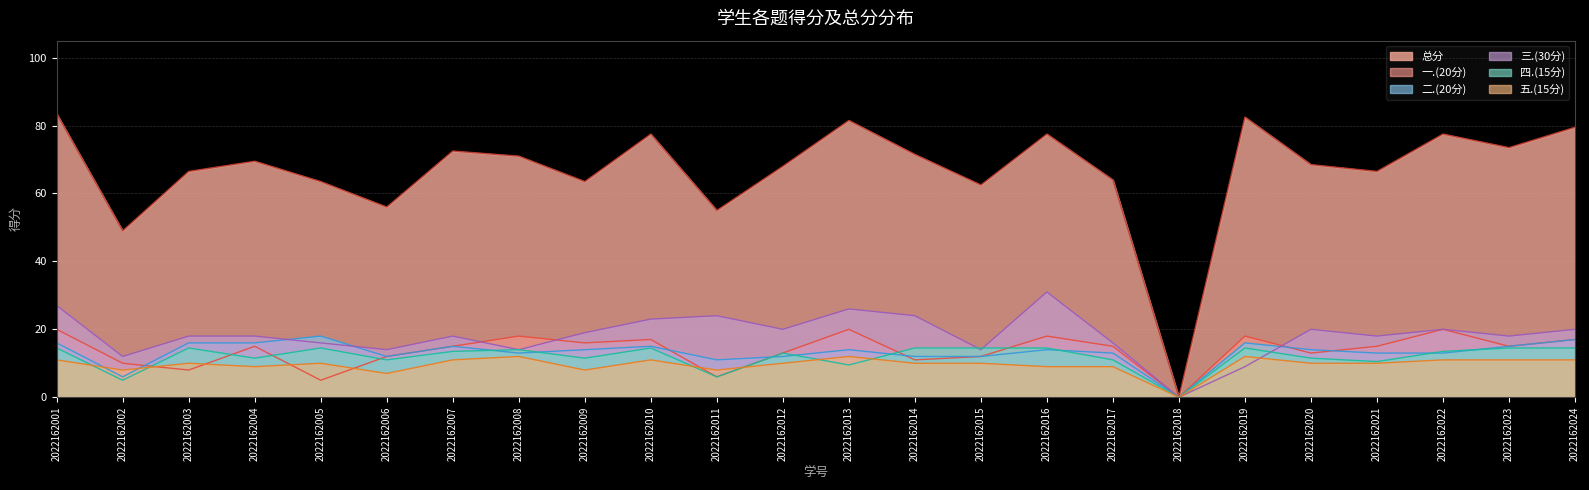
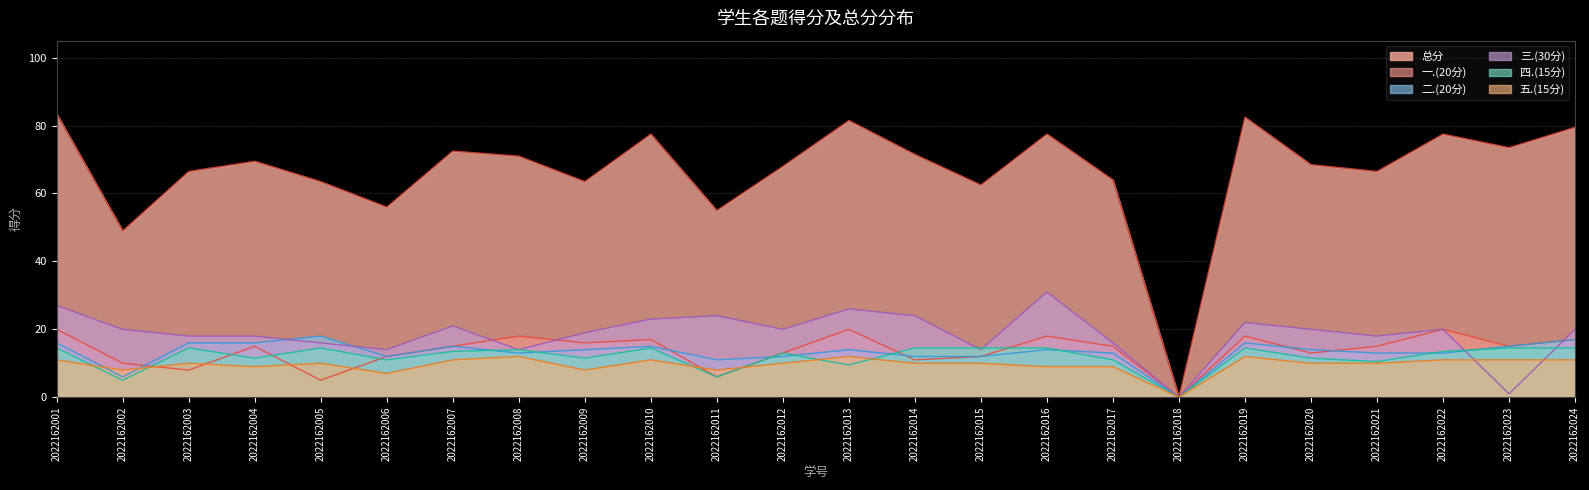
三.(30分), 2022162002: 12 -> 20
三.(30分), 2022162007: 18 -> 21
三.(30分), 2022162019: 9 -> 22
三.(30分), 2022162023: 18 -> 1
